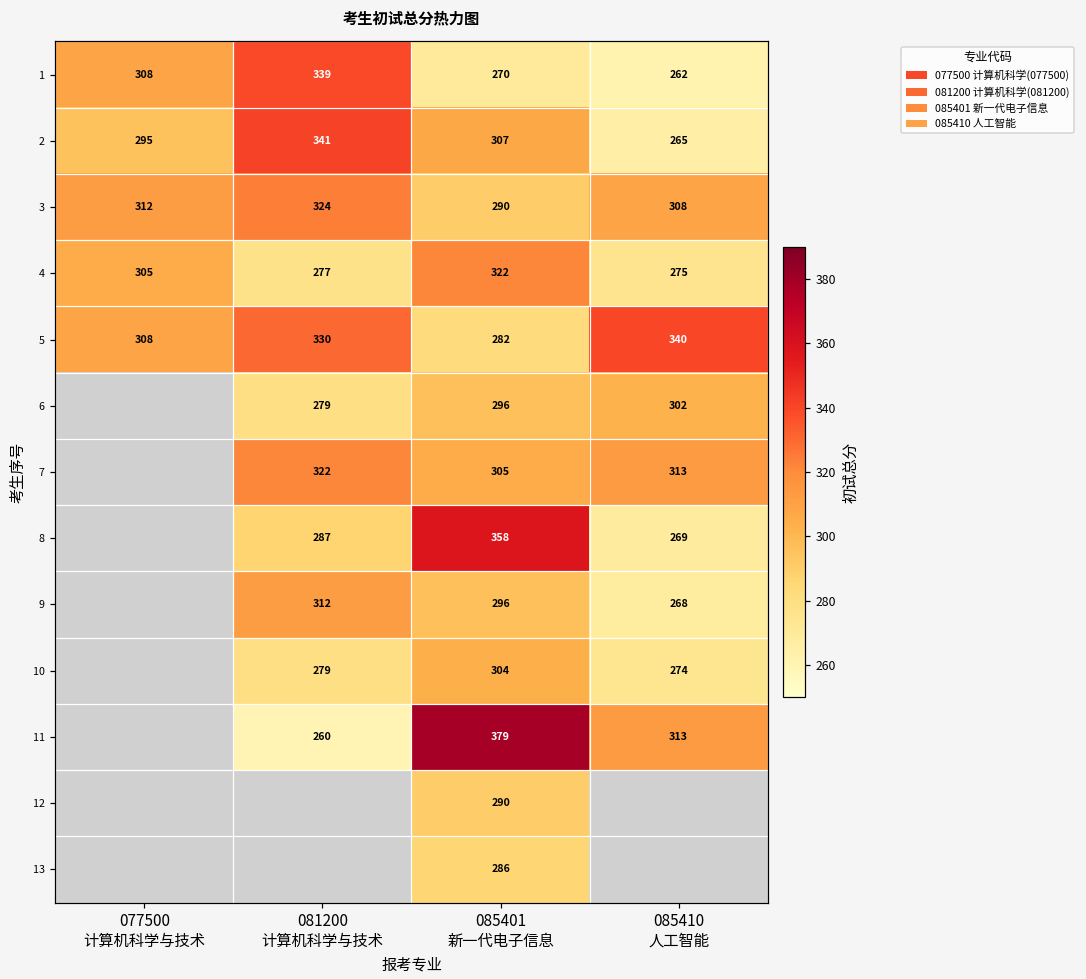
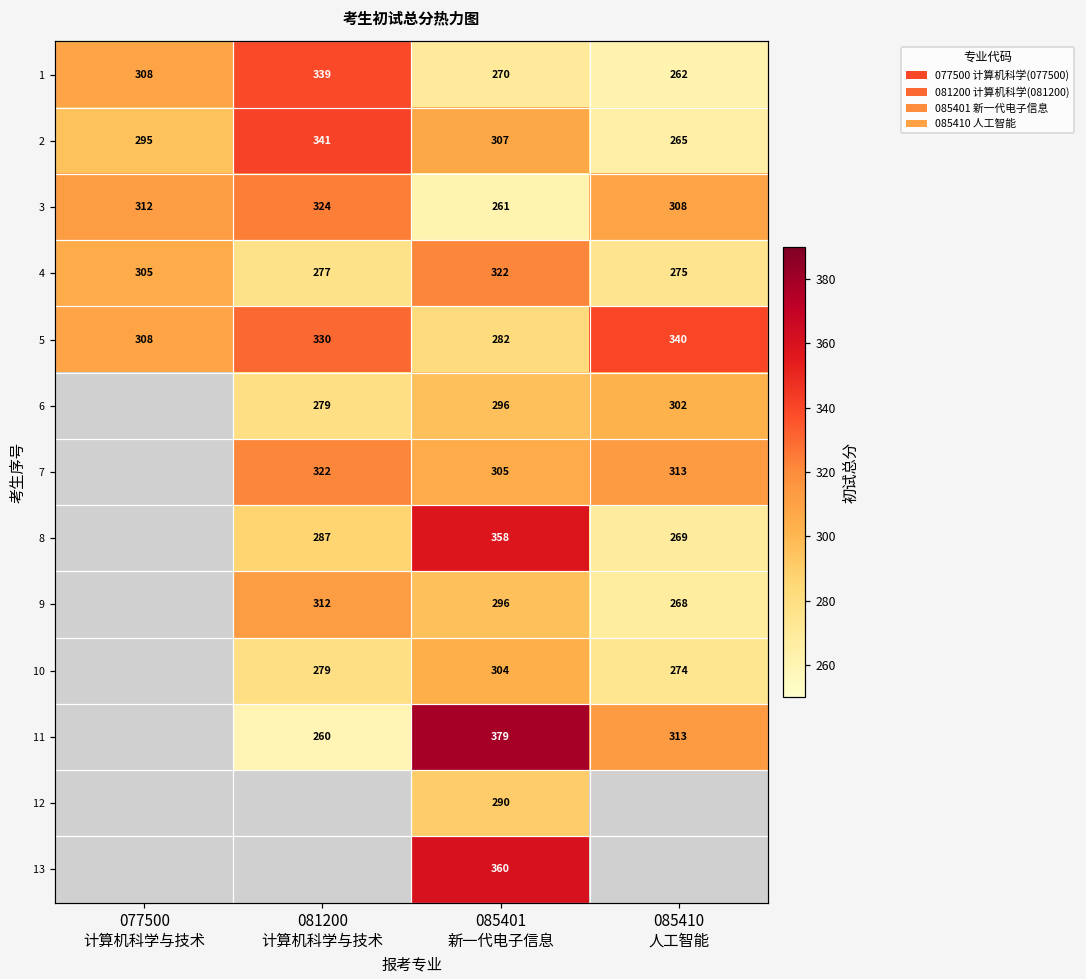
3, 085401 新一代电子信息: 290 -> 261
13, 085401 新一代电子信息: 286 -> 360
